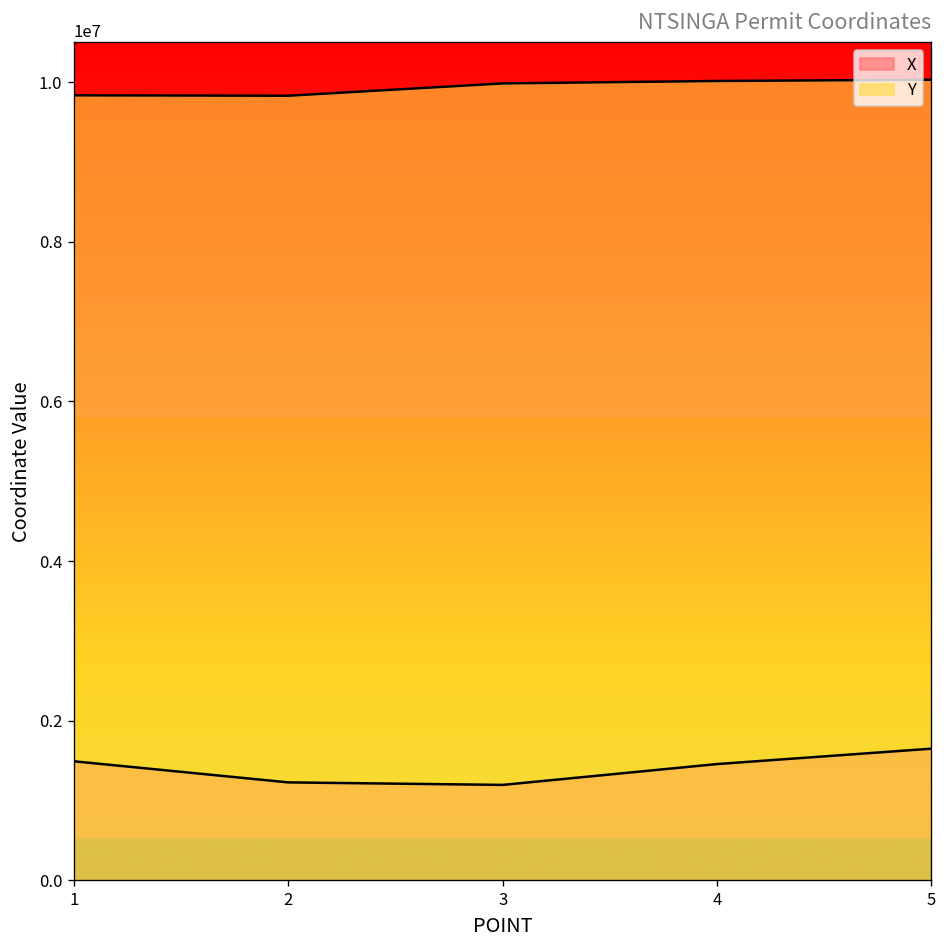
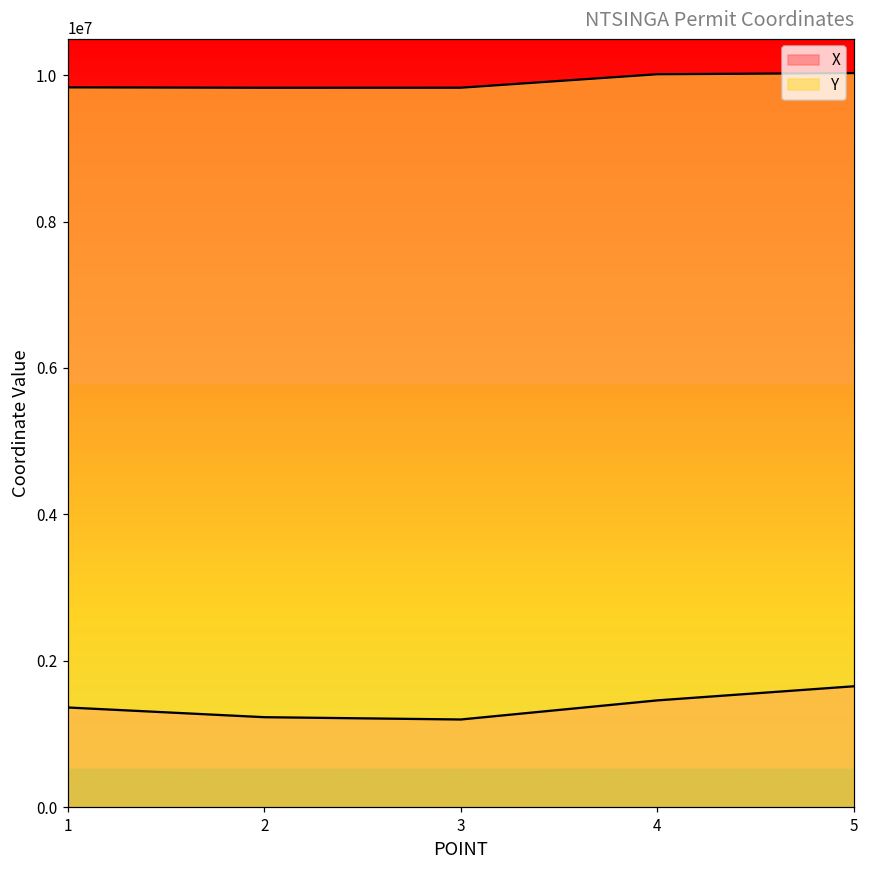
X, 1: 1500000 -> 1400000
Y, 3: 10000000 -> 9800000
